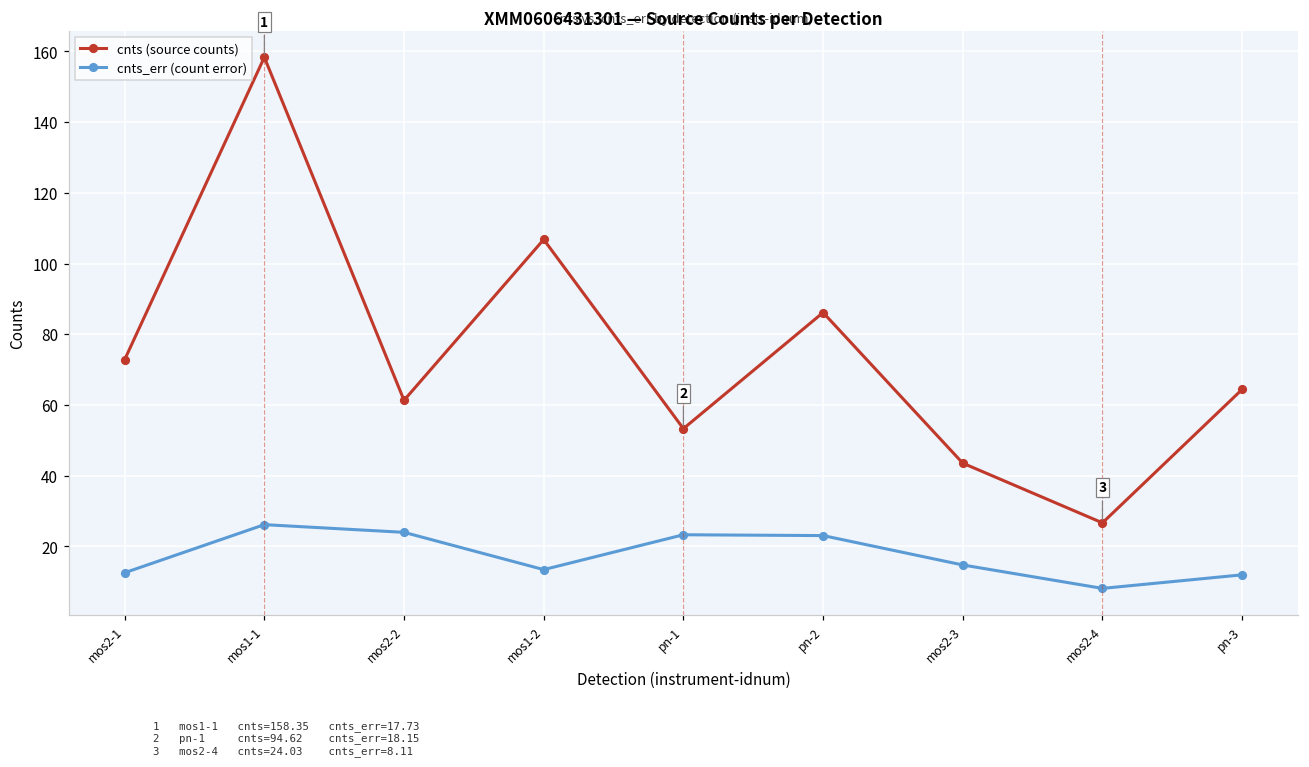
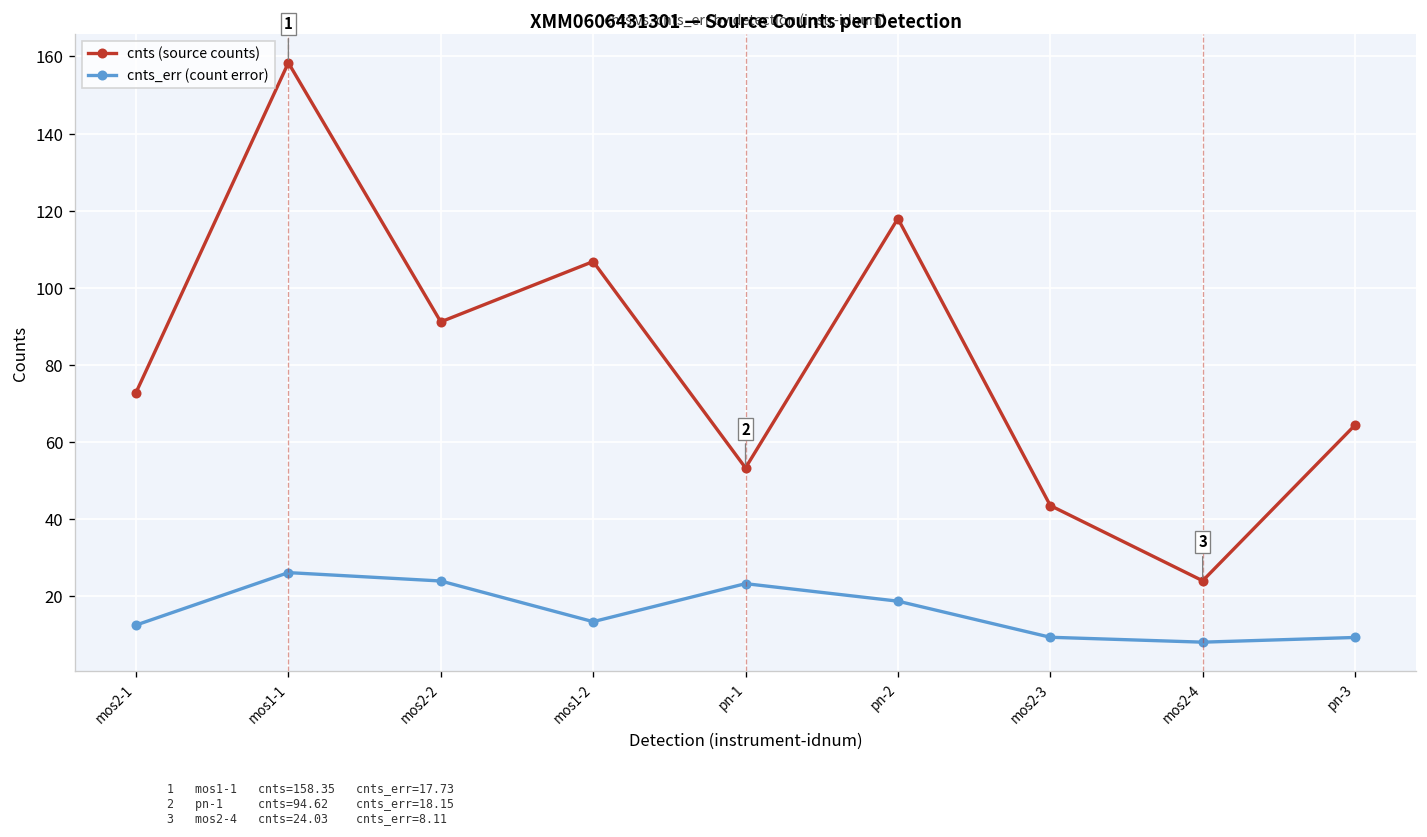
cnts (source counts), mos2-2: 61 -> 91
cnts (source counts), pn-2: 86 -> 118
cnts_err (count error), pn-2: 23 -> 19
cnts_err (count error), mos2-3: 15 -> 9
cnts (source counts), mos2-4: 27 -> 24
cnts_err (count error), pn-3: 12 -> 9
